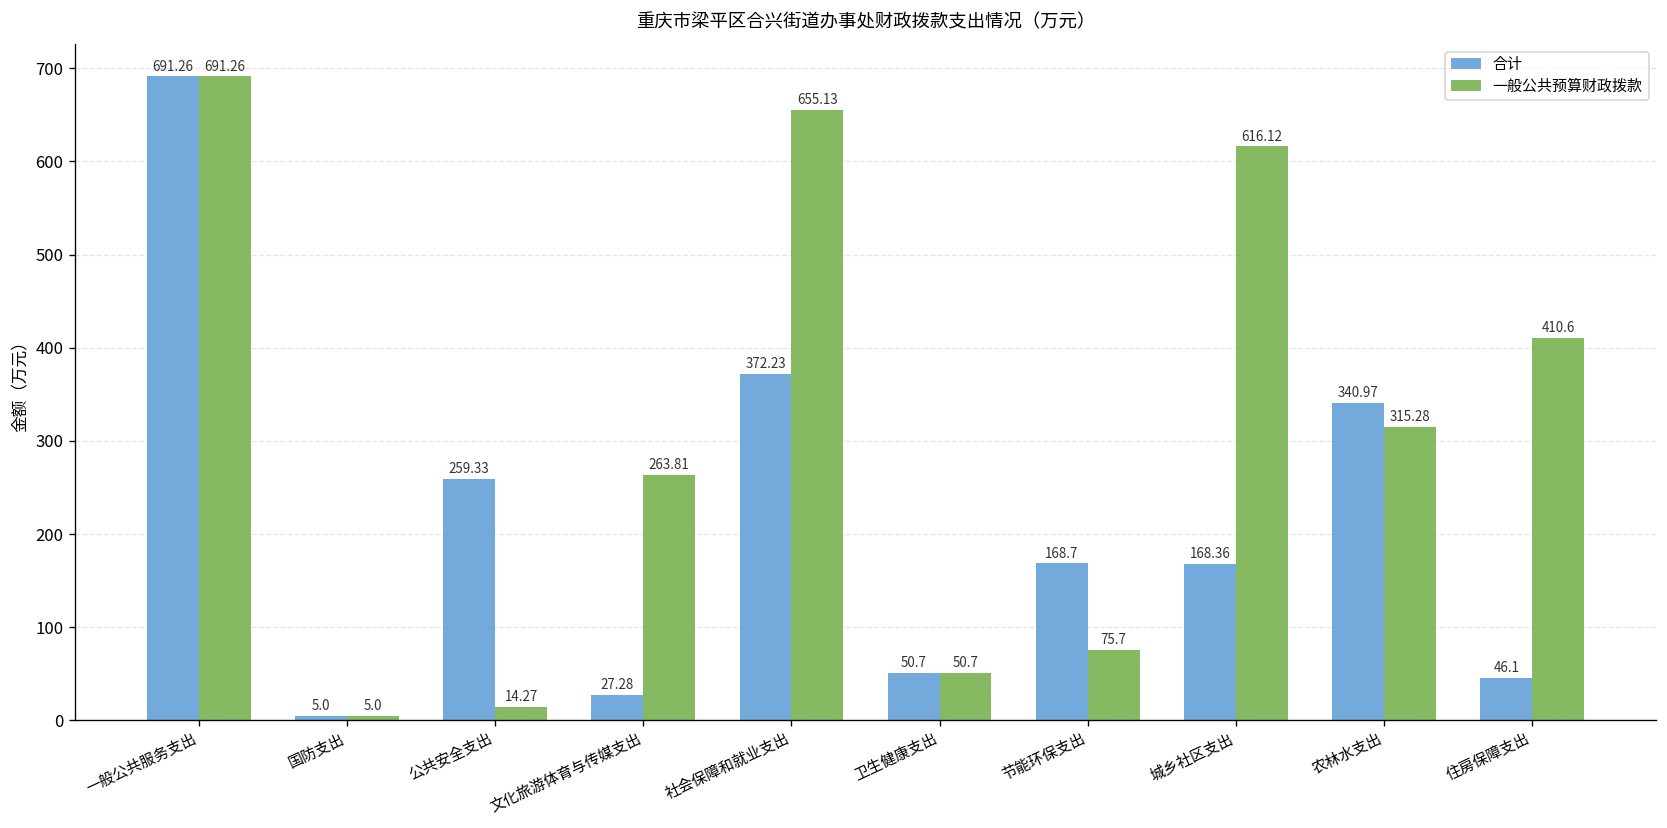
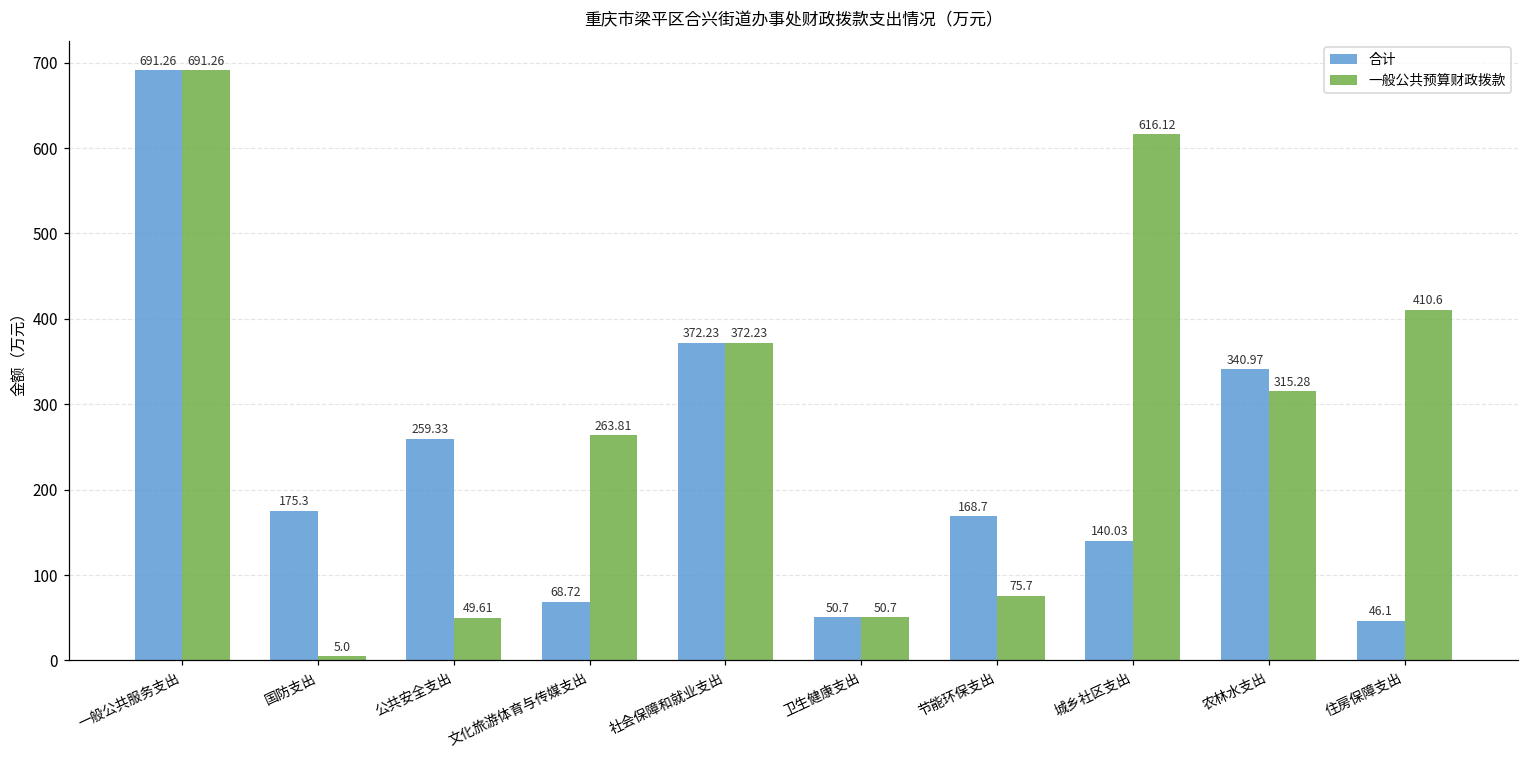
合计, 国防支出: 5.0 -> 175.3
一般公共预算财政拨款, 公共安全支出: 14.27 -> 49.61
合计, 文化旅游体育与传媒支出: 27.28 -> 68.72
一般公共预算财政拨款, 社会保障和就业支出: 655.13 -> 372.23
合计, 城乡社区支出: 168.36 -> 140.03
